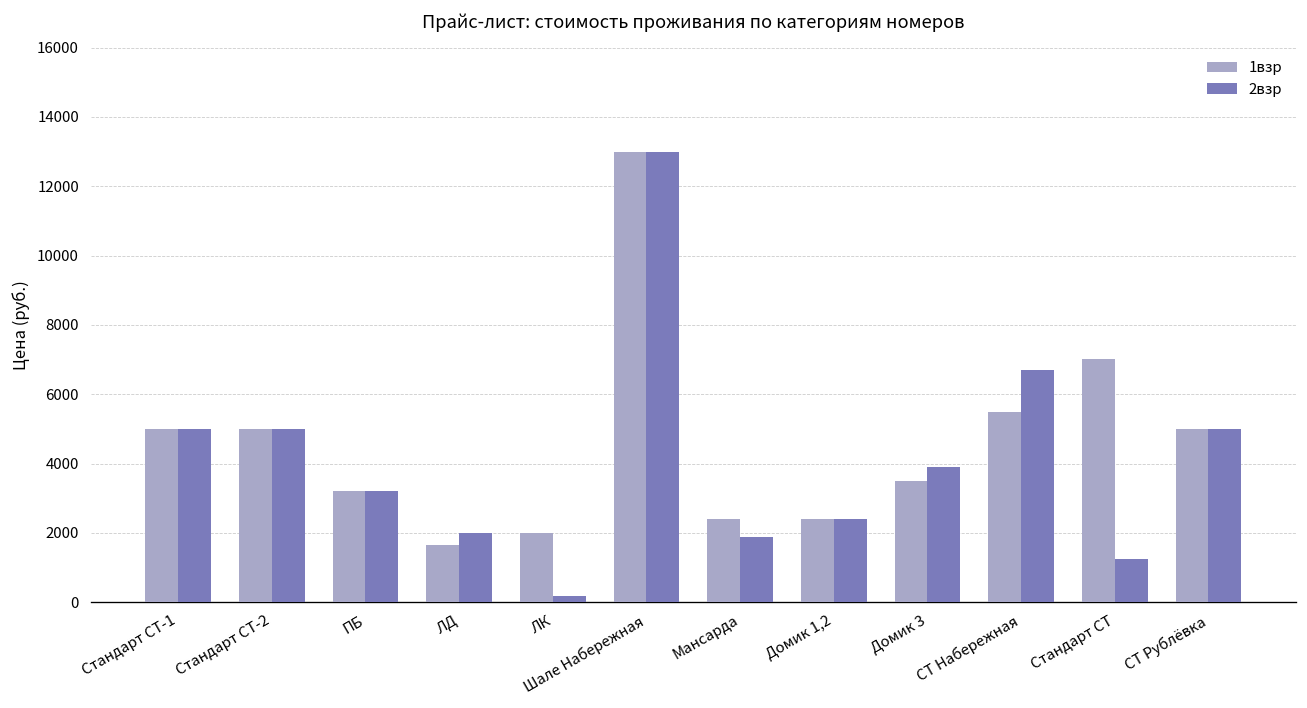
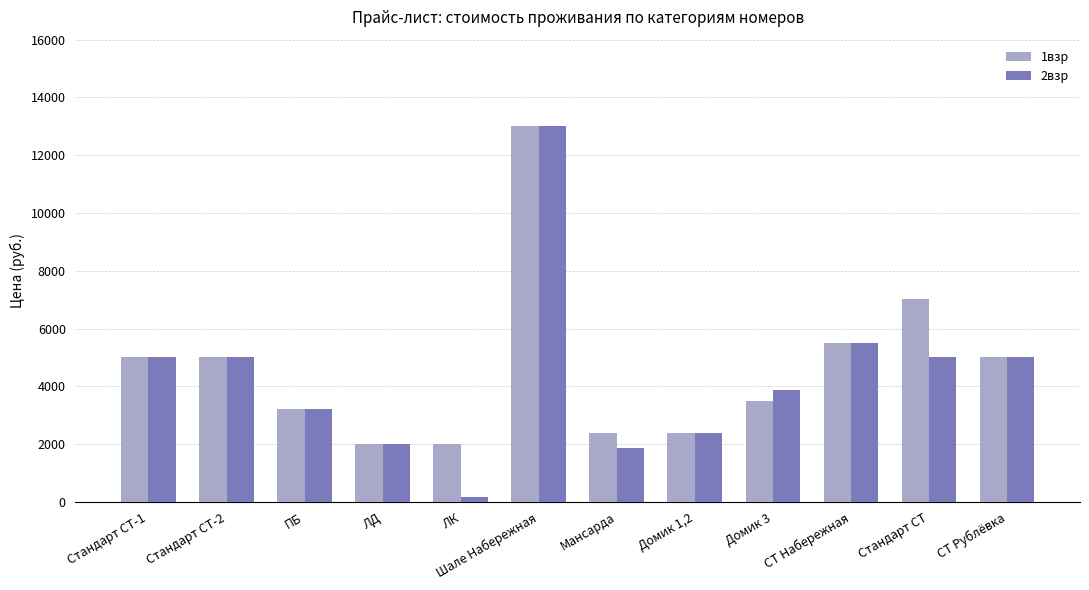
1взр, ЛД: 1700 -> 2000
2взр, СТ Набережная: 6700 -> 5500
2взр, Стандарт СТ: 1300 -> 5000
